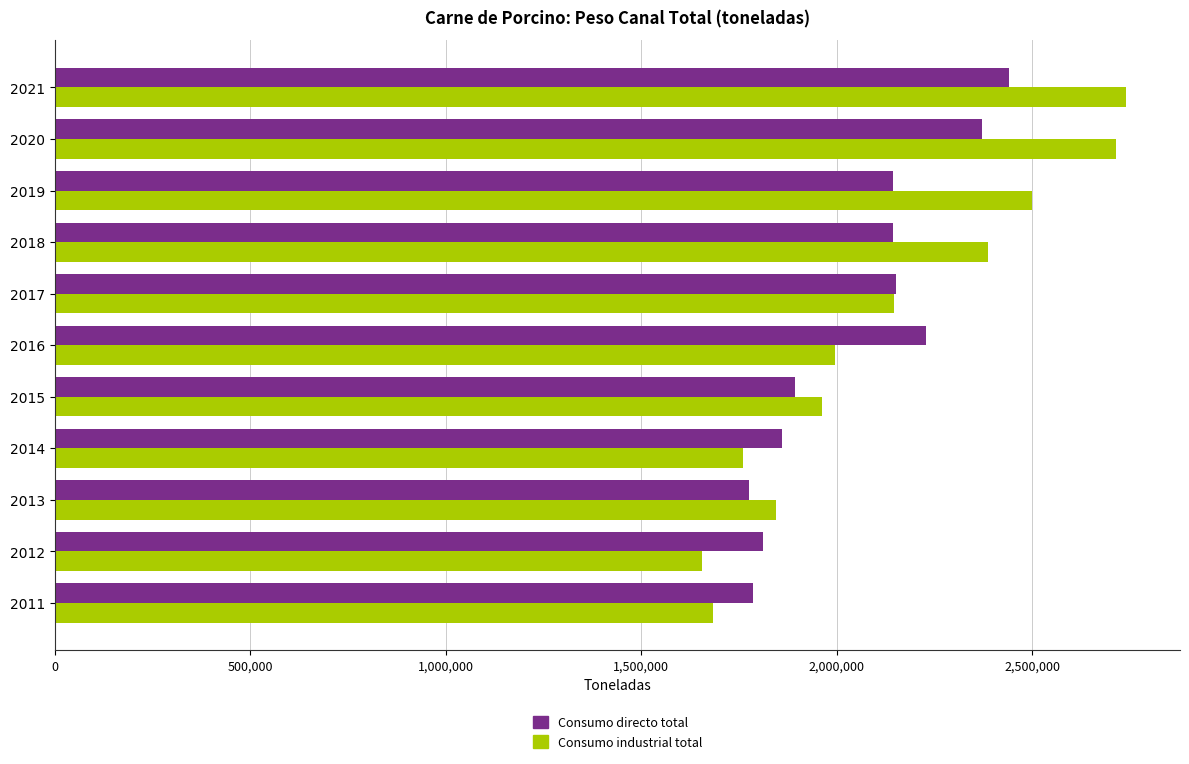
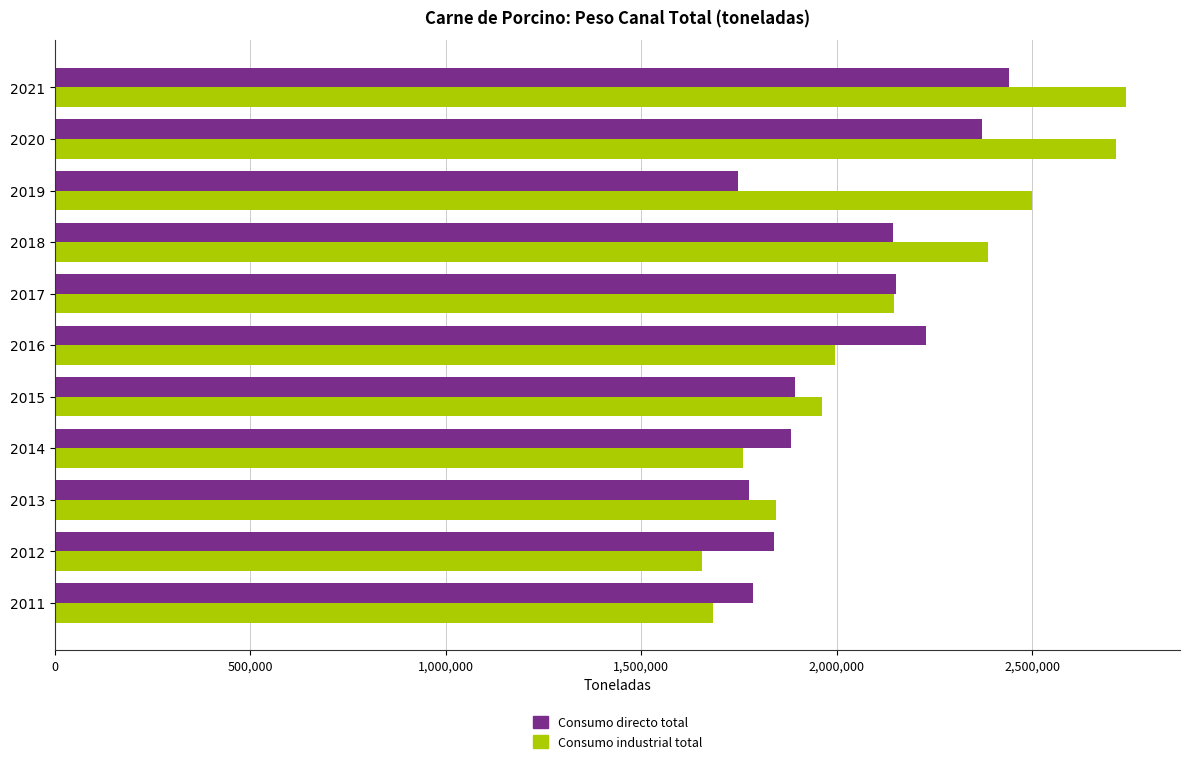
Consumo directo total, 2019: 2,140,000 -> 1,750,000
Consumo directo total, 2014: 1,860,000 -> 1,880,000
Consumo directo total, 2012: 1,810,000 -> 1,840,000
